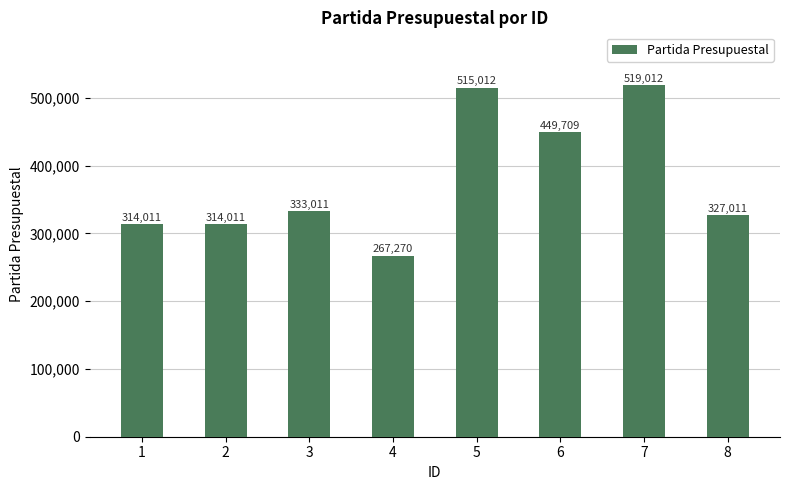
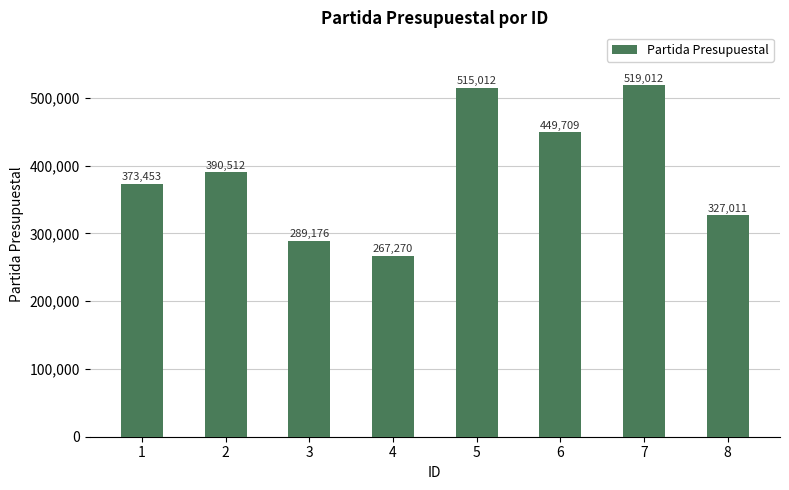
1: 314,011 -> 373,453
2: 314,011 -> 390,512
3: 333,011 -> 289,176
